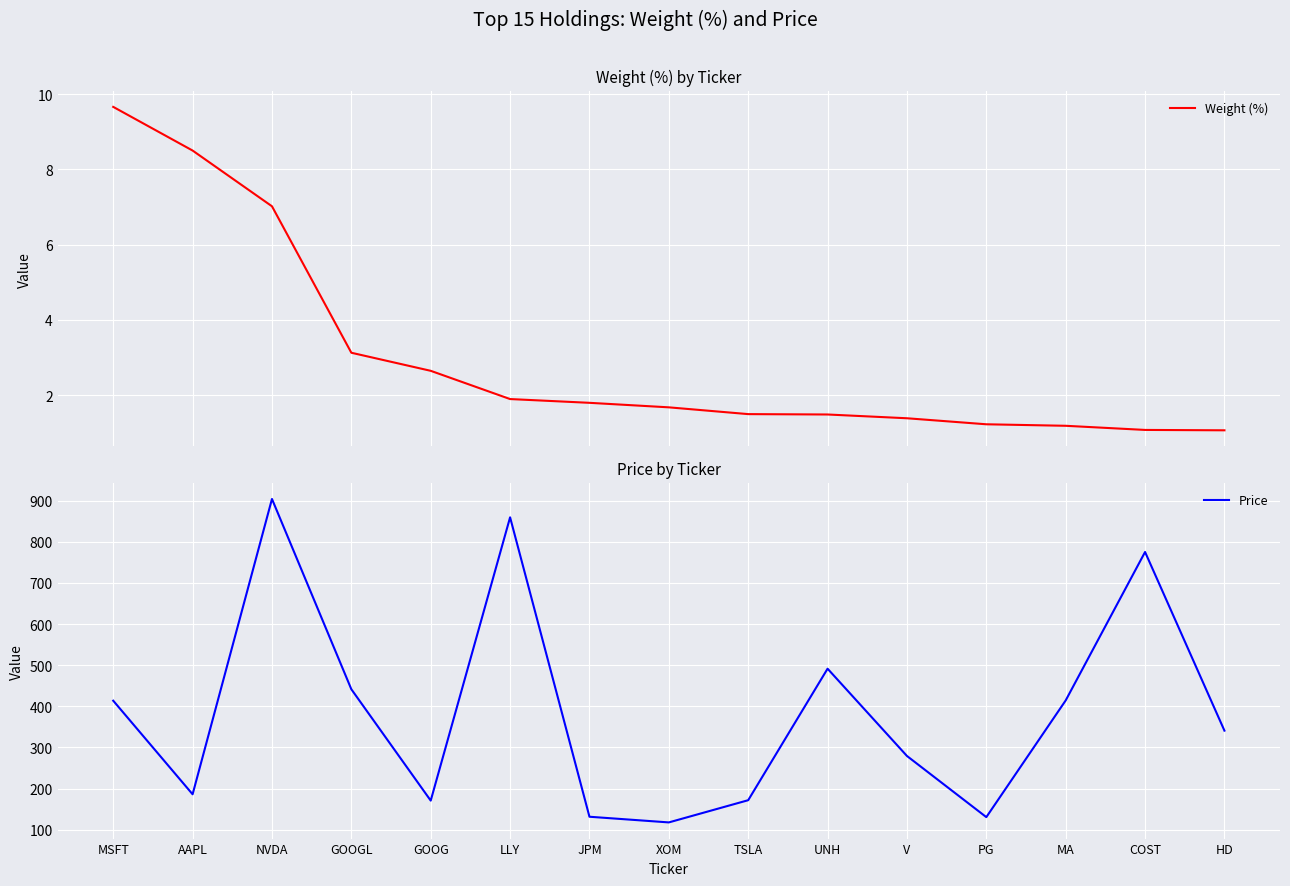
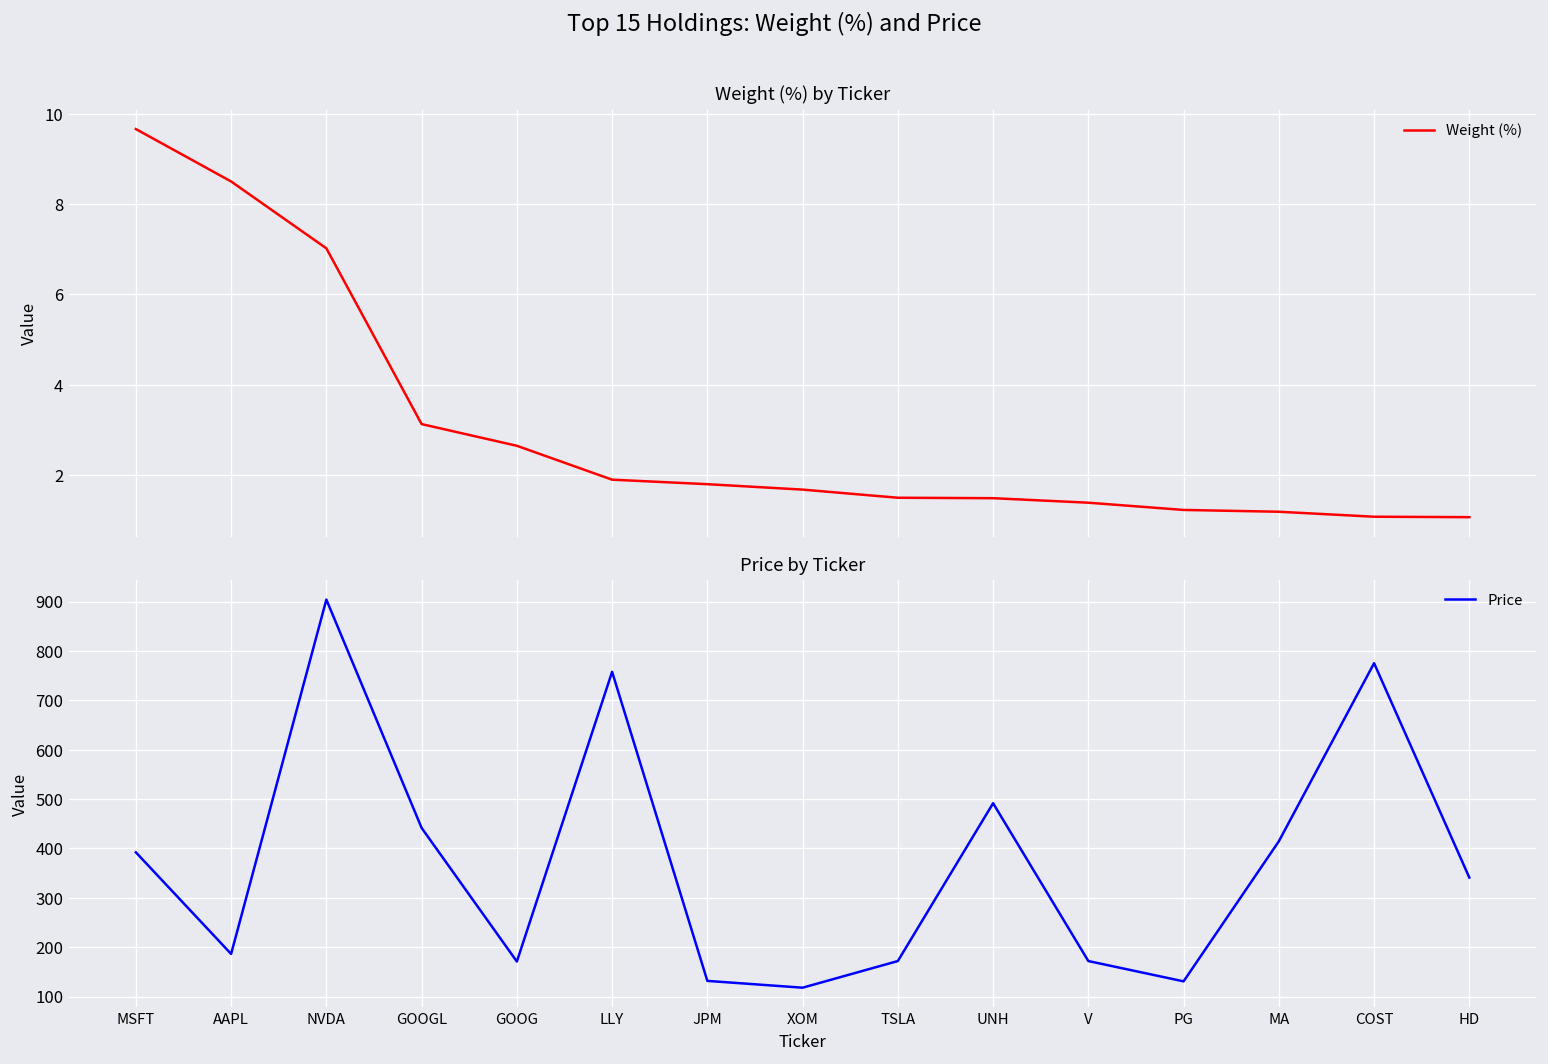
Price by Ticker, MSFT: 410 -> 390
Price by Ticker, LLY: 860 -> 760
Price by Ticker, V: 280 -> 170
